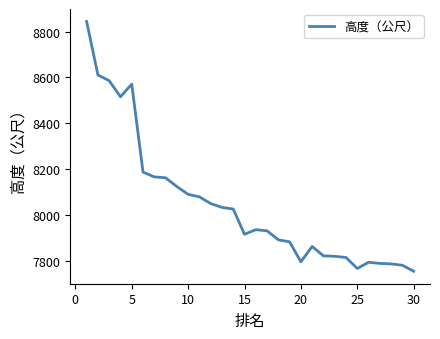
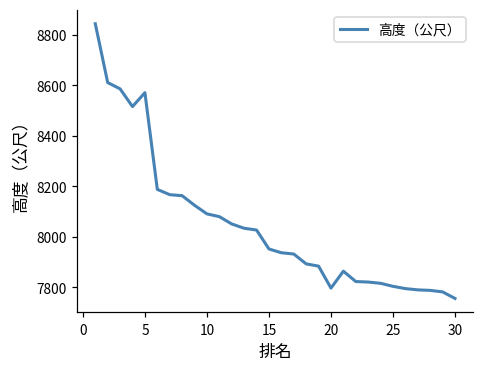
15: 7920 -> 7950
25: 7770 -> 7800
